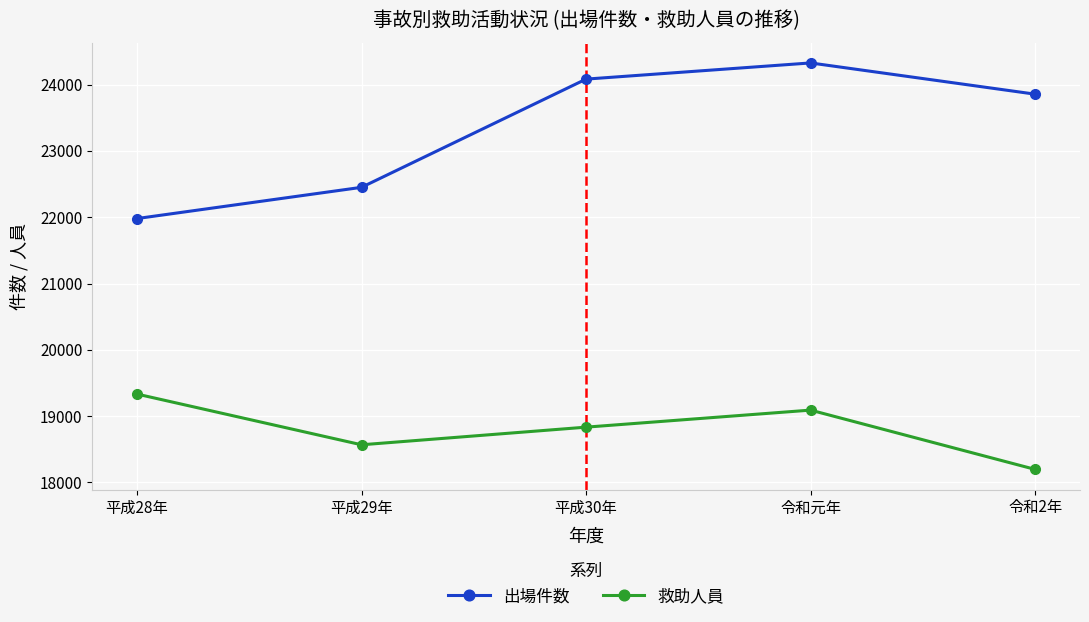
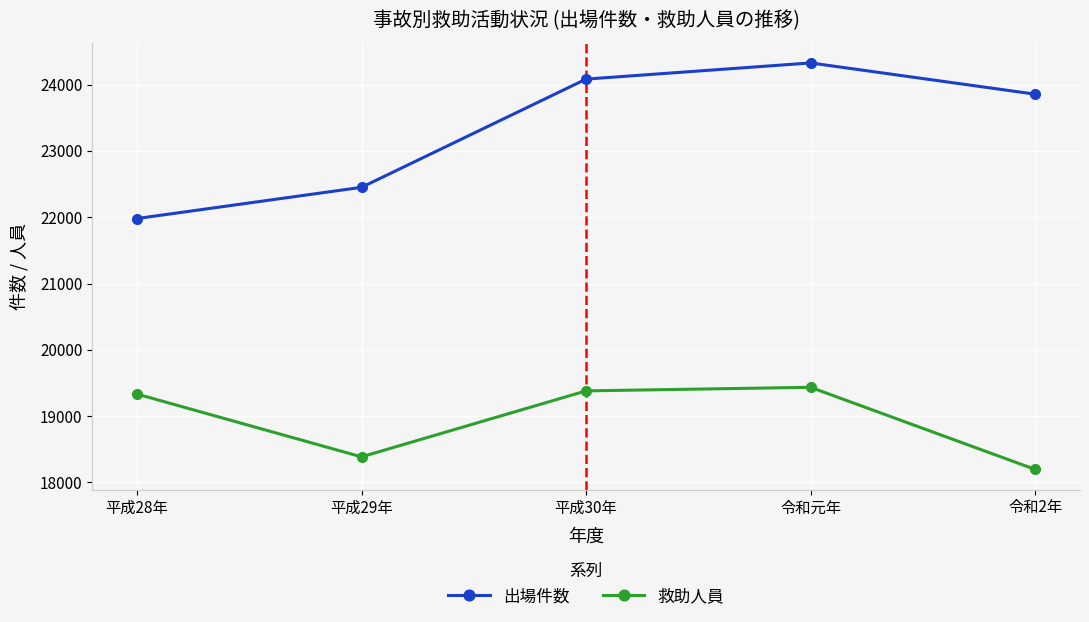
救助人員, 平成29年: 18600 -> 18400
救助人員, 平成30年: 18800 -> 19400
救助人員, 令和元年: 19100 -> 19400
